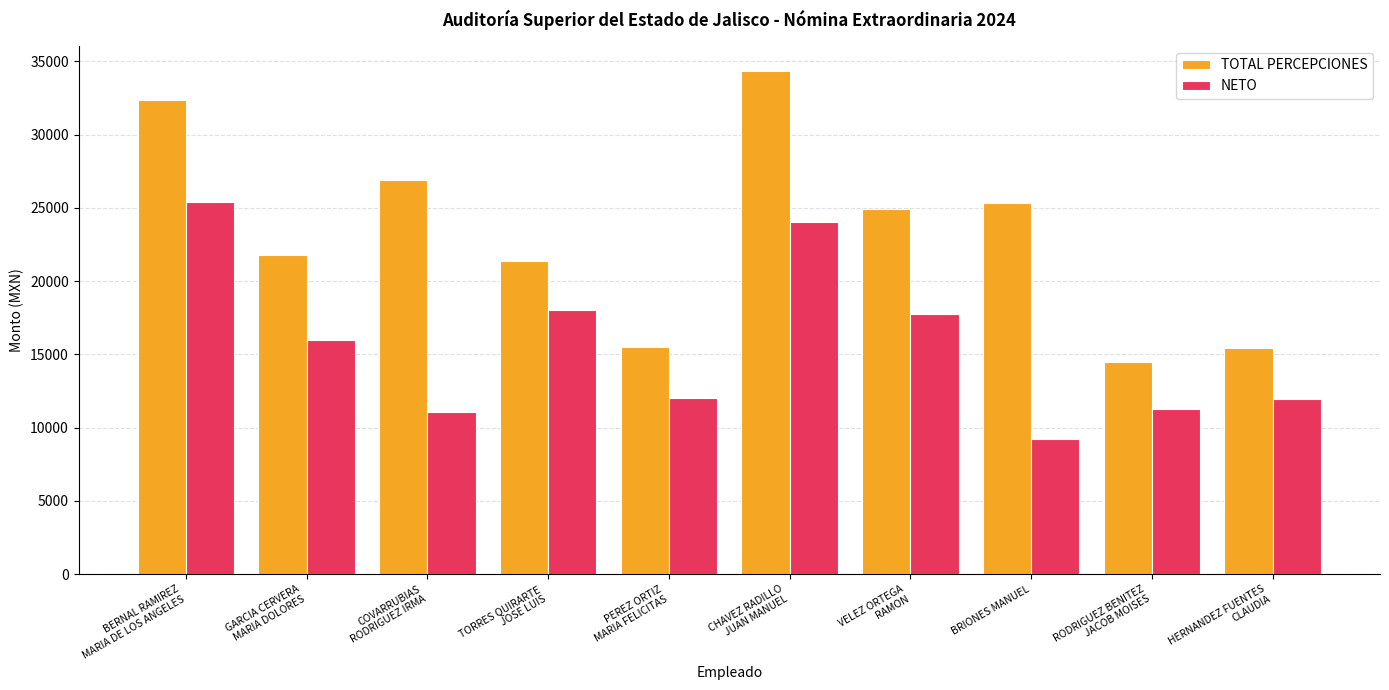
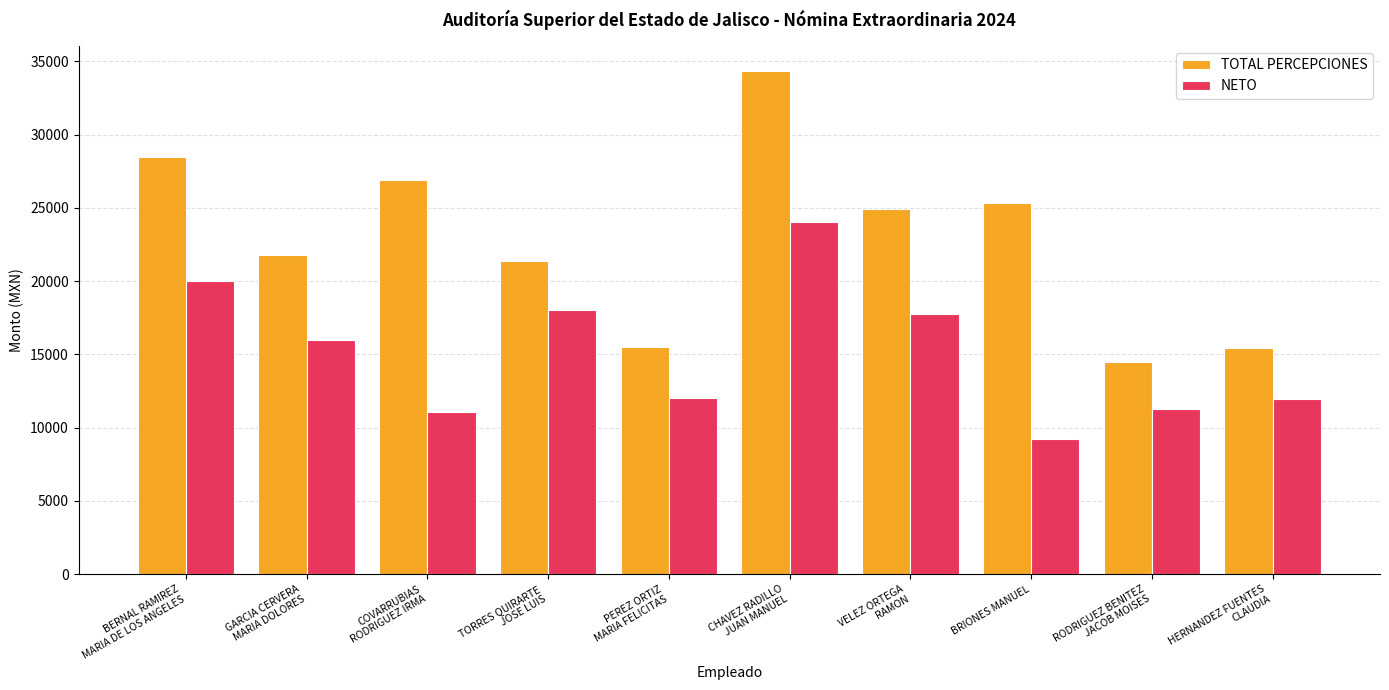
TOTAL PERCEPCIONES, BERNAL RAMIREZ MARIA DE LOS ANGELES: 32400 -> 28500
NETO, BERNAL RAMIREZ MARIA DE LOS ANGELES: 25400 -> 20000
